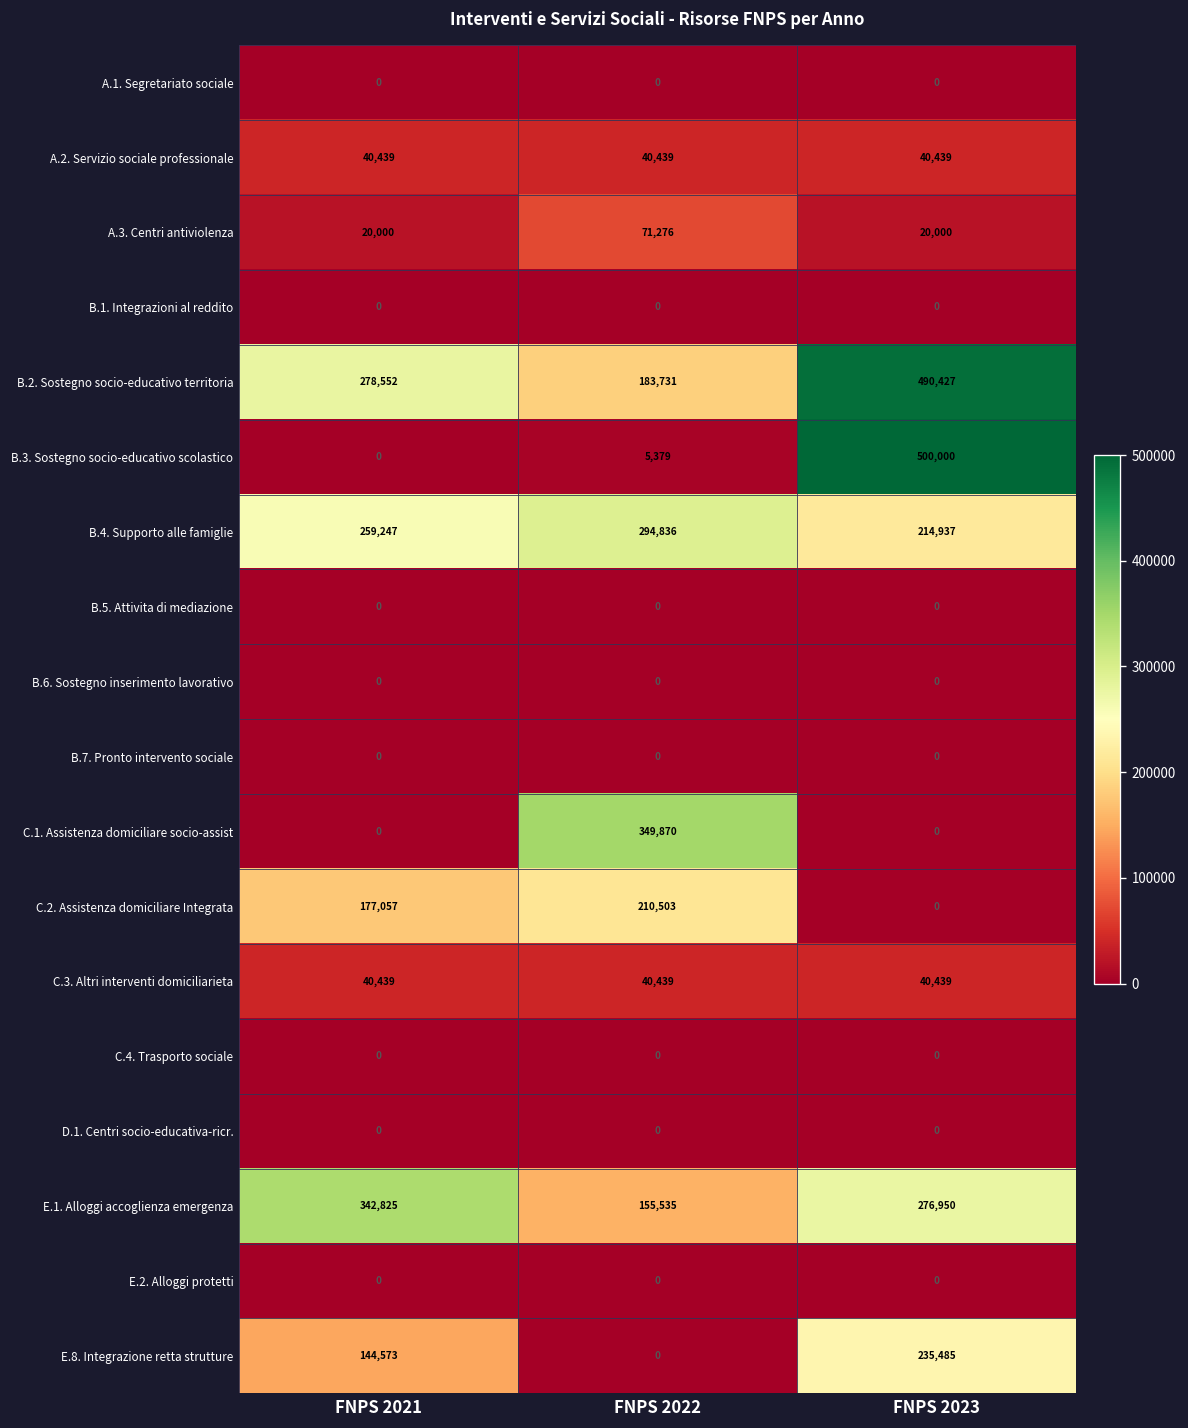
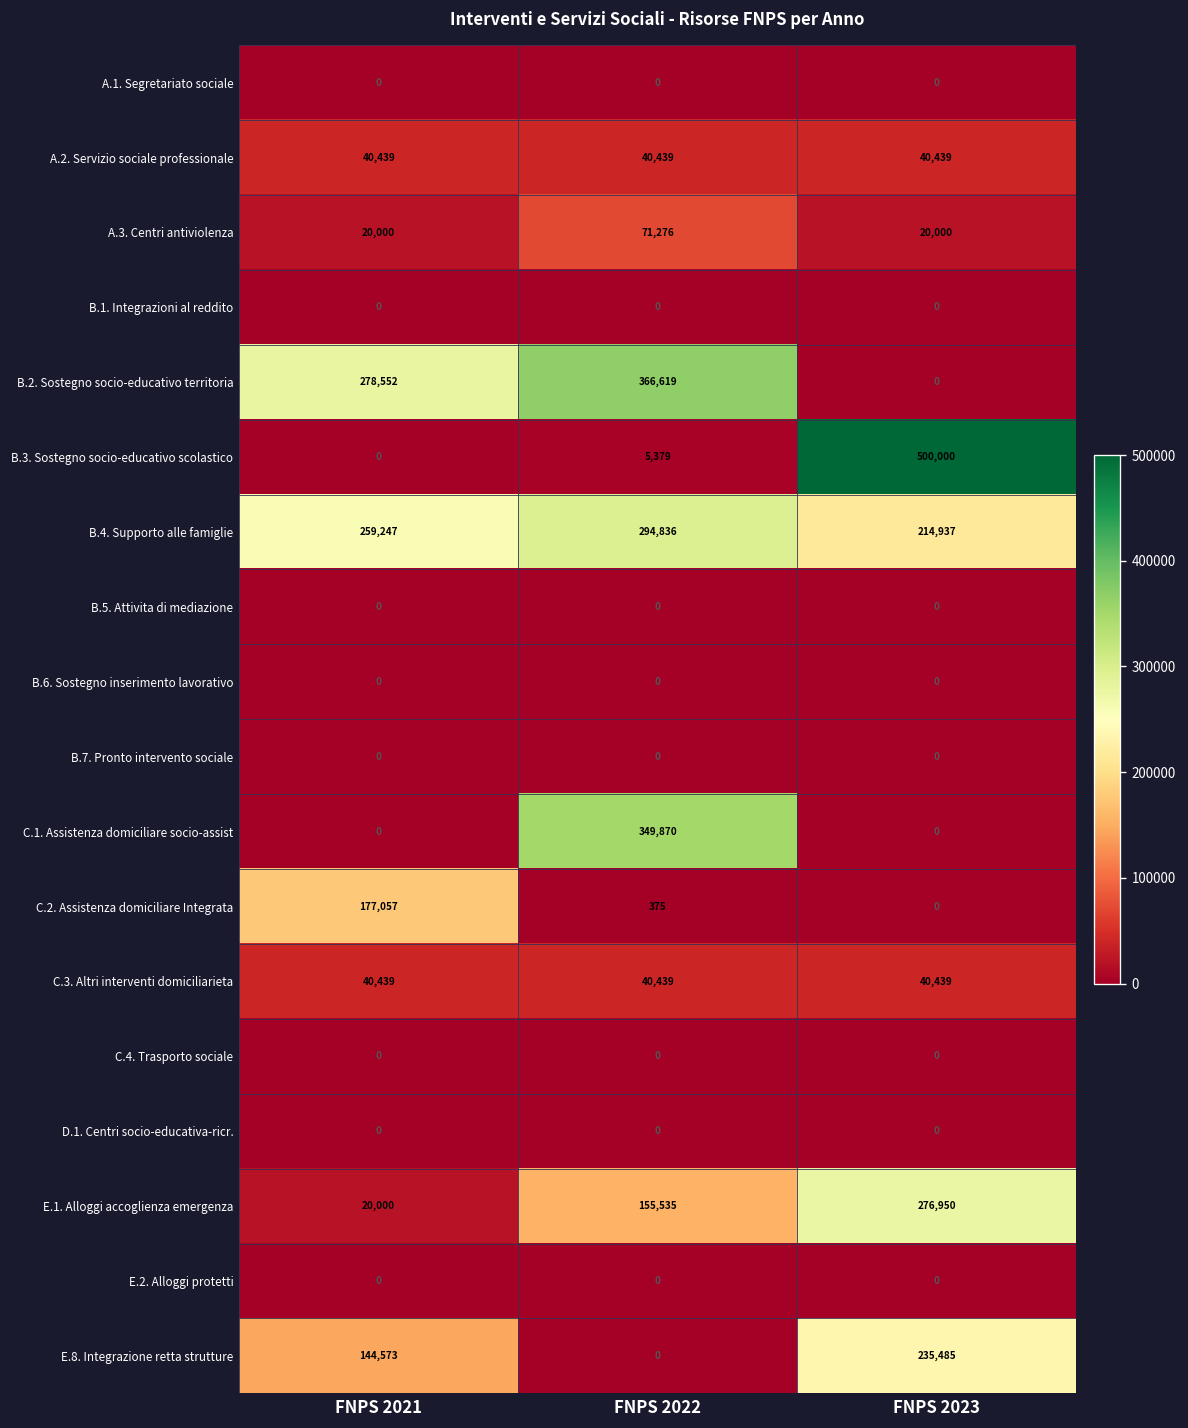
B.2. Sostegno socio-educativo territoria, FNPS 2022: 183,731 -> 366,619
B.2. Sostegno socio-educativo territoria, FNPS 2023: 490,427 -> 0
C.2. Assistenza domiciliare Integrata, FNPS 2022: 210,503 -> 375
E.1. Alloggi accoglienza emergenza, FNPS 2021: 342,825 -> 20,000
